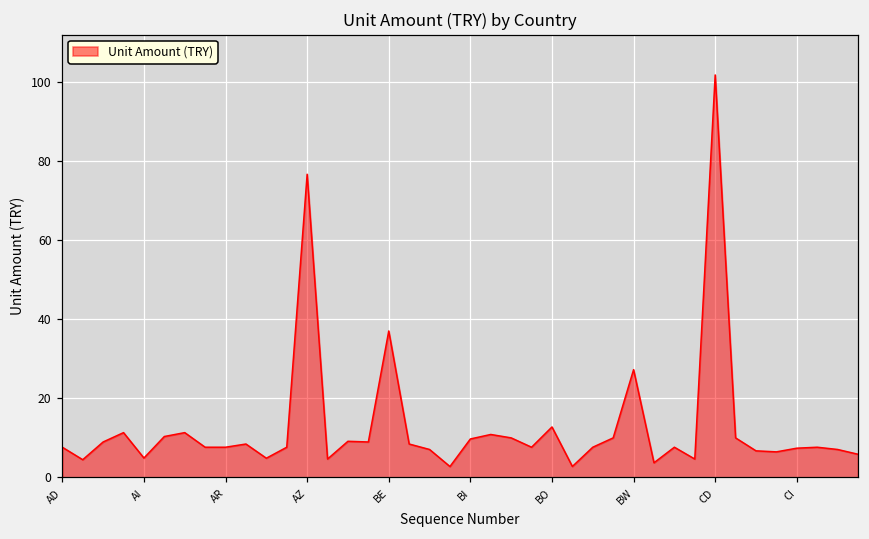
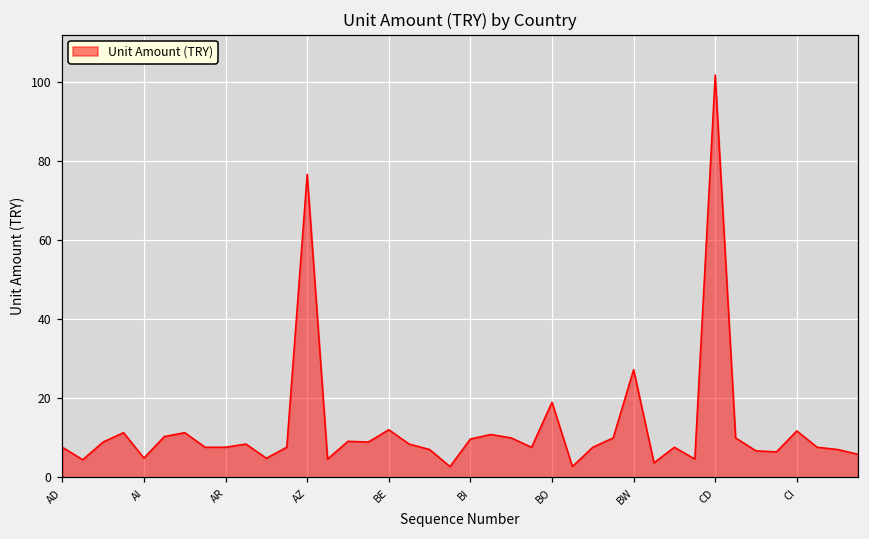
BE: 37 -> 12
BO: 13 -> 19
CI: 7 -> 12
